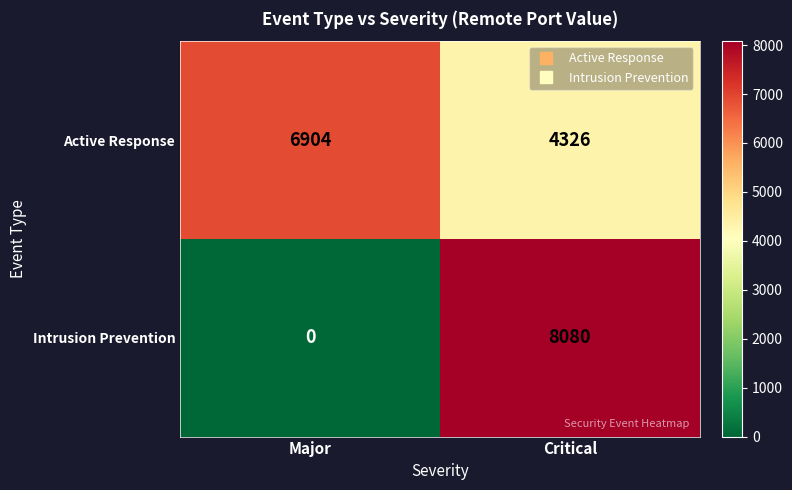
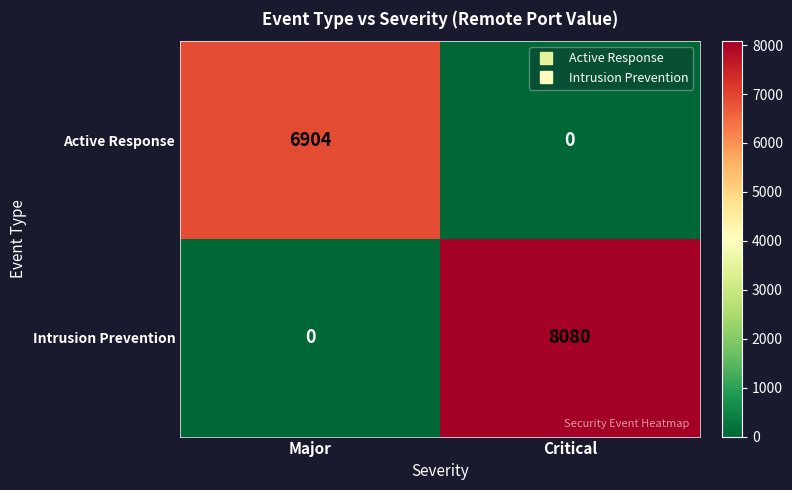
Active Response, Critical: 4326 -> 0
